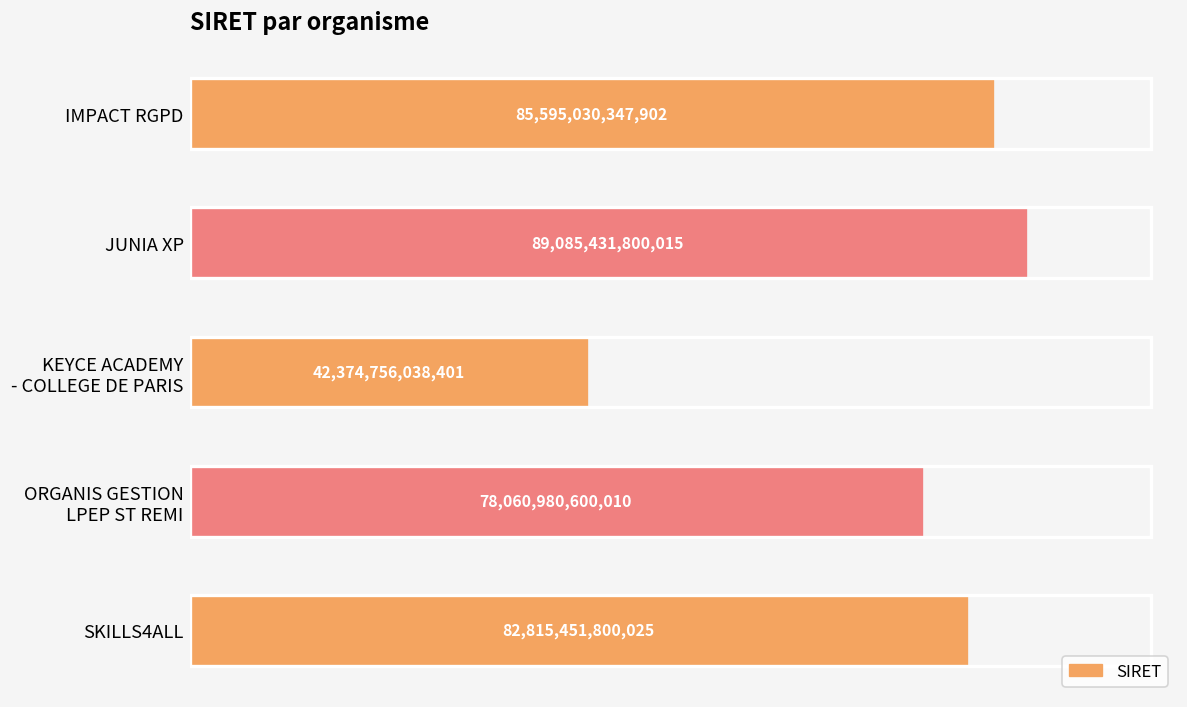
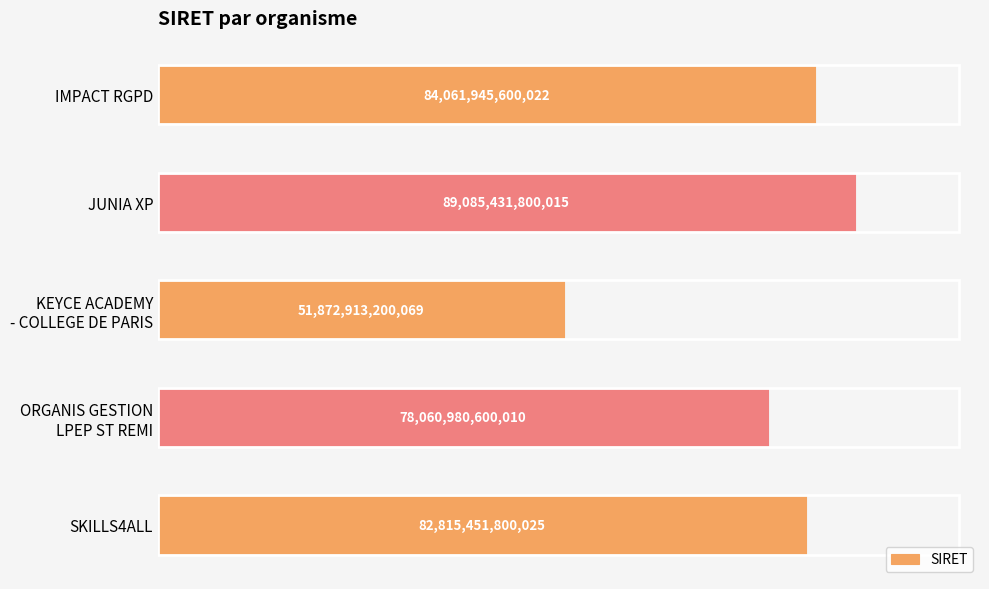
IMPACT RGPD: 85,595,030,347,902 -> 84,061,945,600,022
KEYCE ACADEMY - COLLEGE DE PARIS: 42,374,756,038,401 -> 51,872,913,200,069
